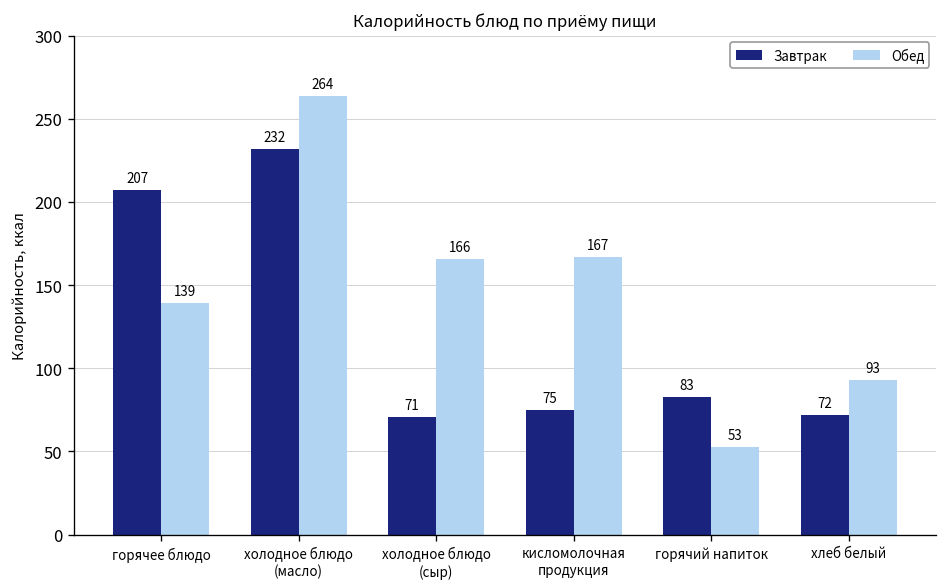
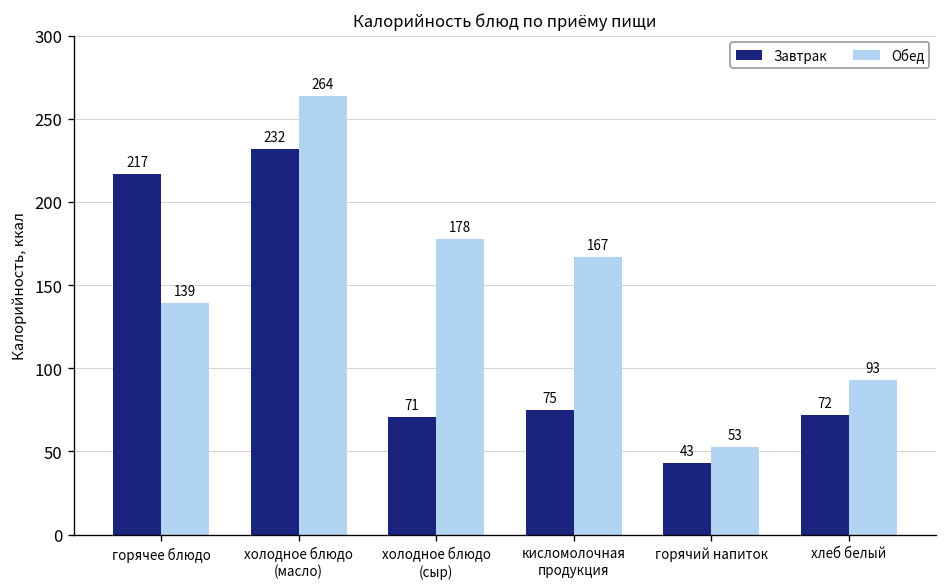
Завтрак, горячее блюдо: 207 -> 217
Обед, холодное блюдо (сыр): 166 -> 178
Завтрак, горячий напиток: 83 -> 43
